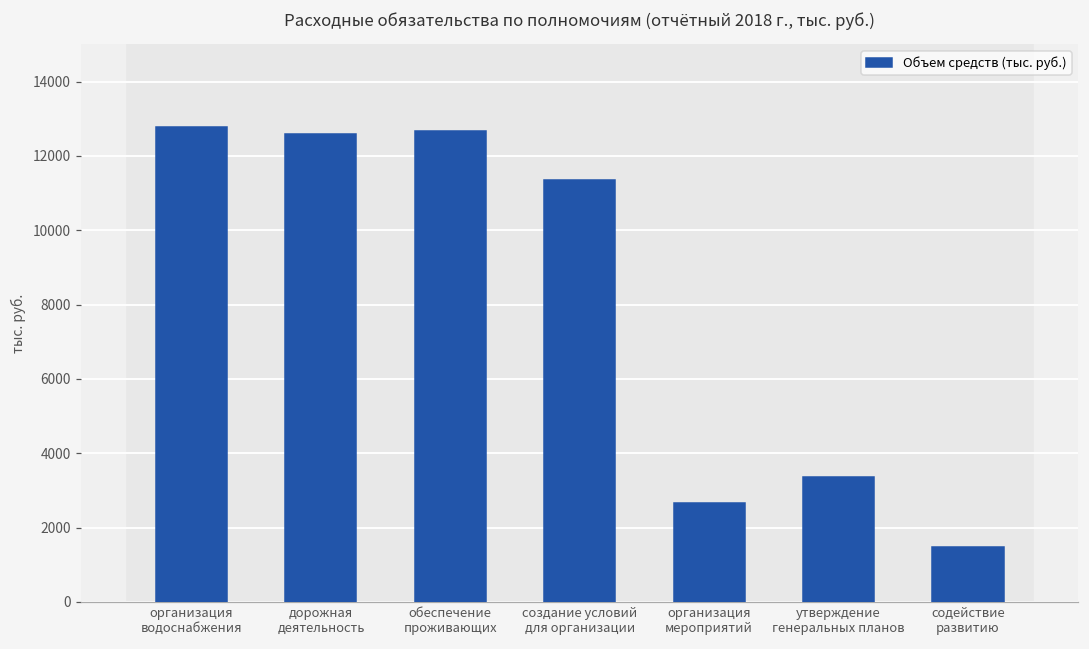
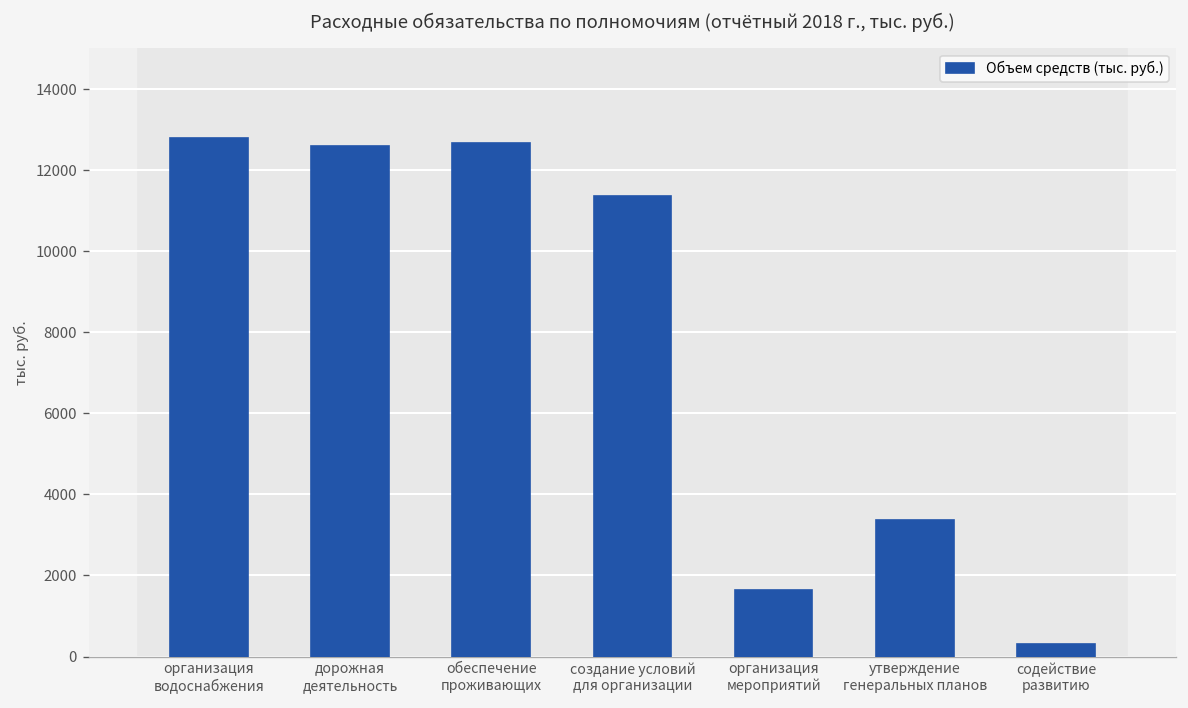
организация мероприятий: 2600 -> 1700
содействие развитию: 1500 -> 300
